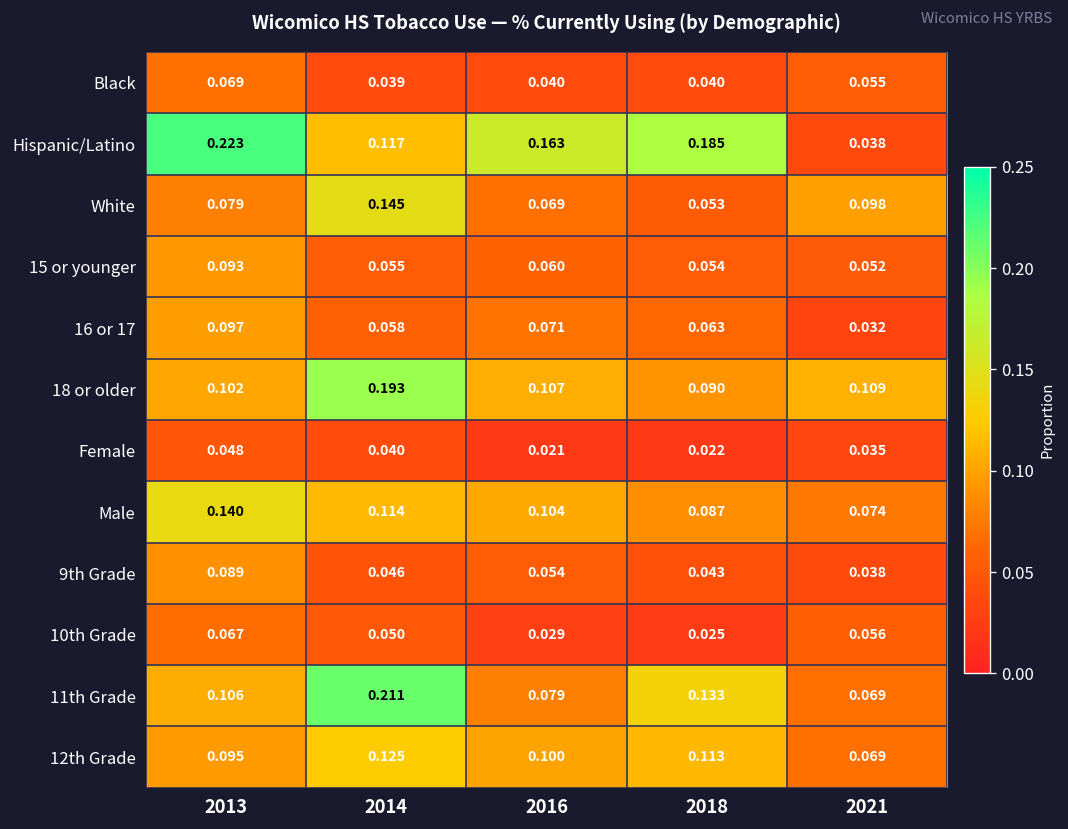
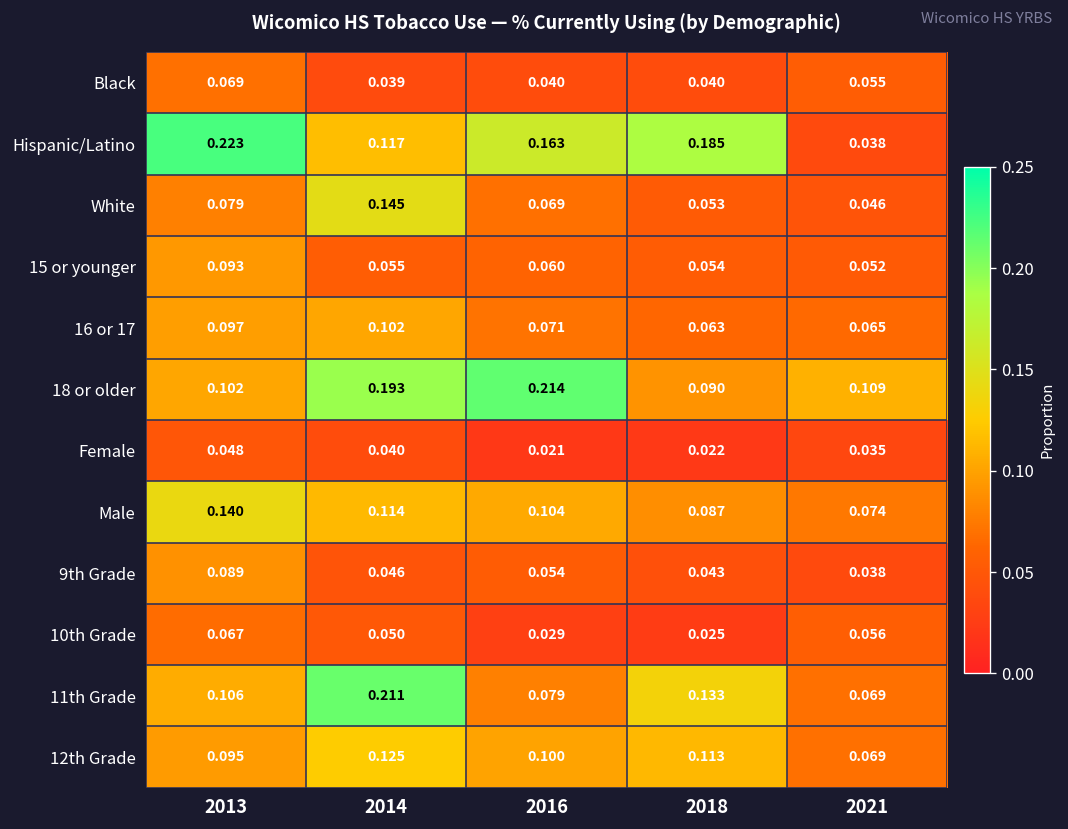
White, 2021: 0.098 -> 0.046
16 or 17, 2014: 0.058 -> 0.102
16 or 17, 2021: 0.032 -> 0.065
18 or older, 2016: 0.107 -> 0.214
